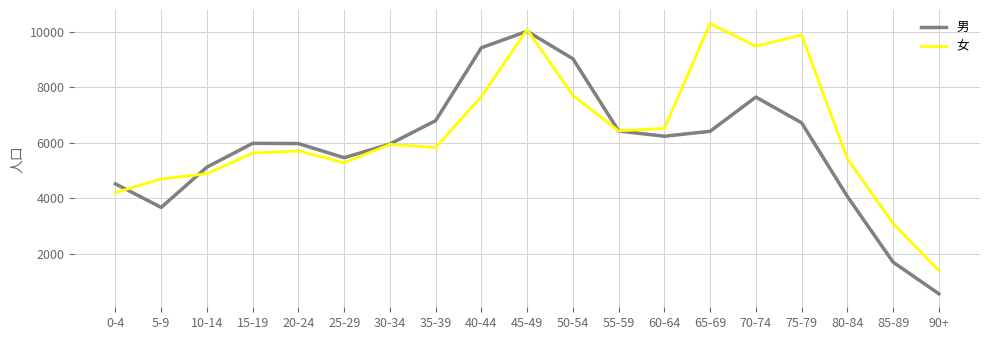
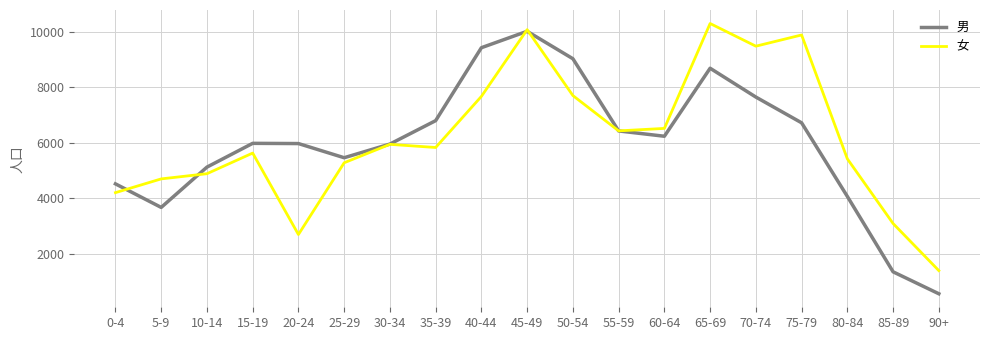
女, 20-24: 5700 -> 2700
男, 65-69: 6400 -> 8700
男, 85-89: 1700 -> 1300
